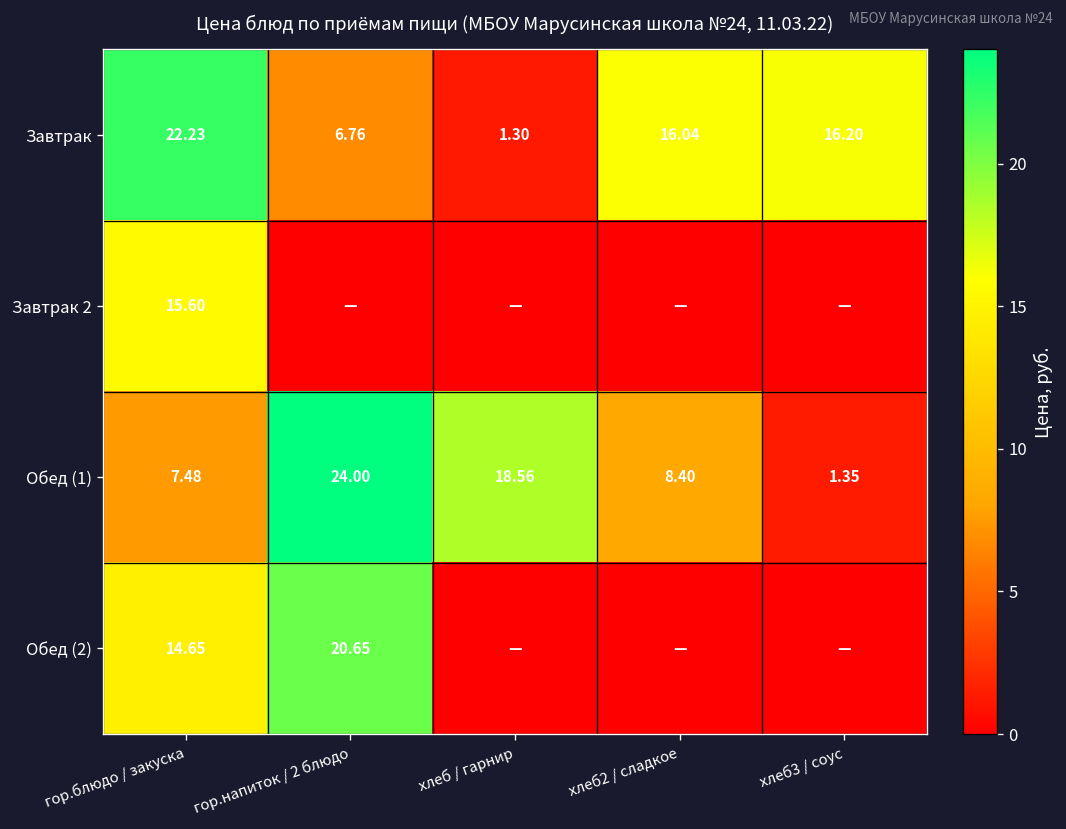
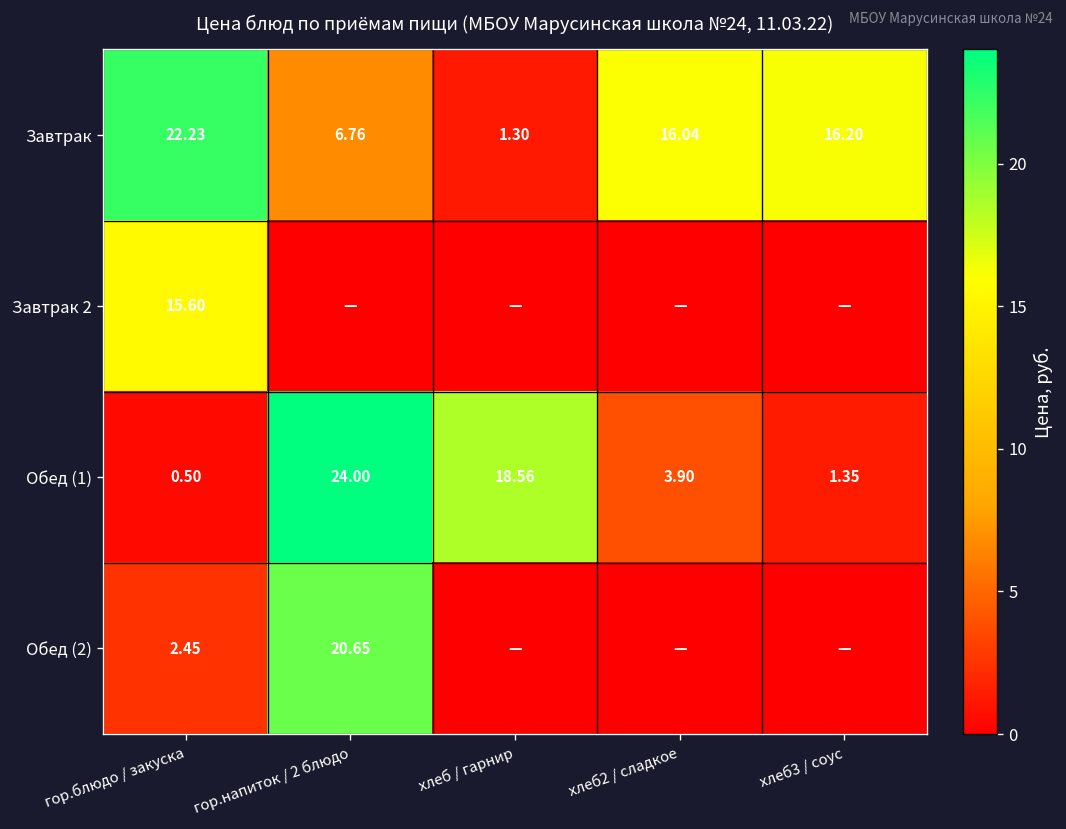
Обед (1), гор.блюдо / закуска: 7.48 -> 0.50
Обед (1), хлеб2 / сладкое: 8.40 -> 3.90
Обед (2), гор.блюдо / закуска: 14.65 -> 2.45
